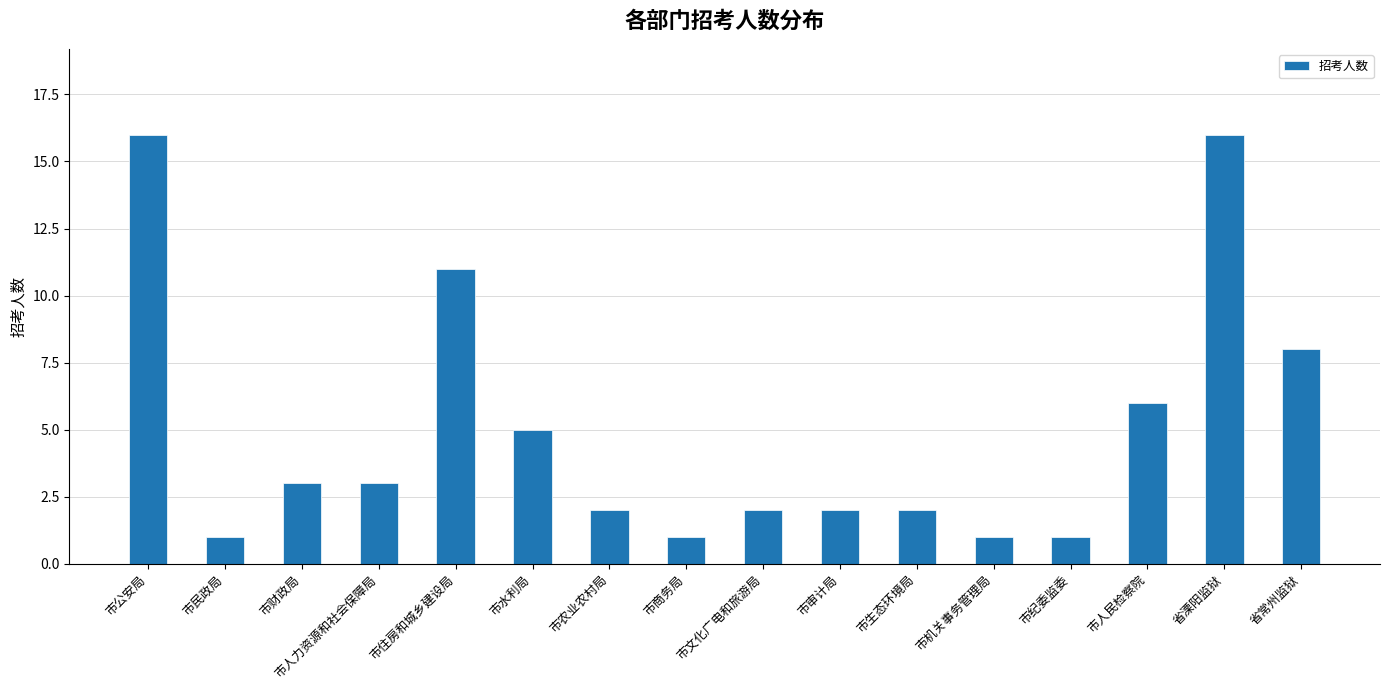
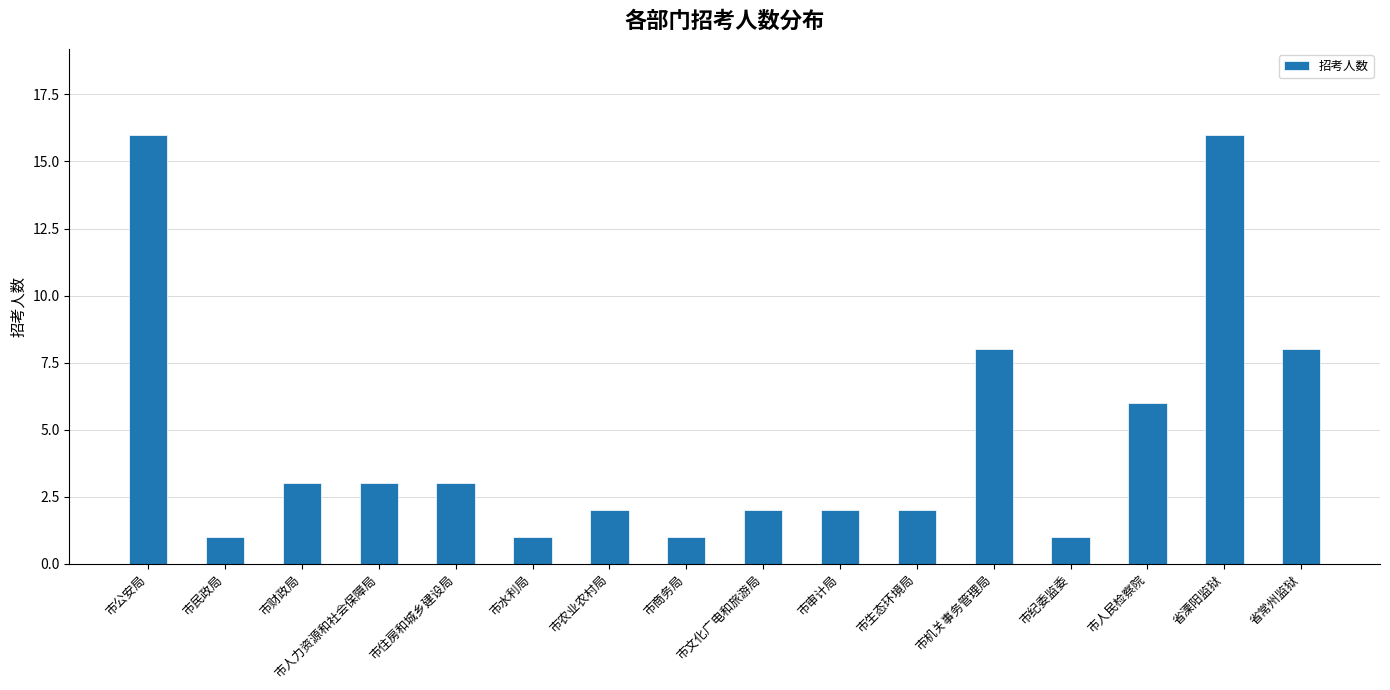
市住房和城乡建设局: 11 -> 3
市水利局: 5 -> 1
市机关事务管理局: 1 -> 8
